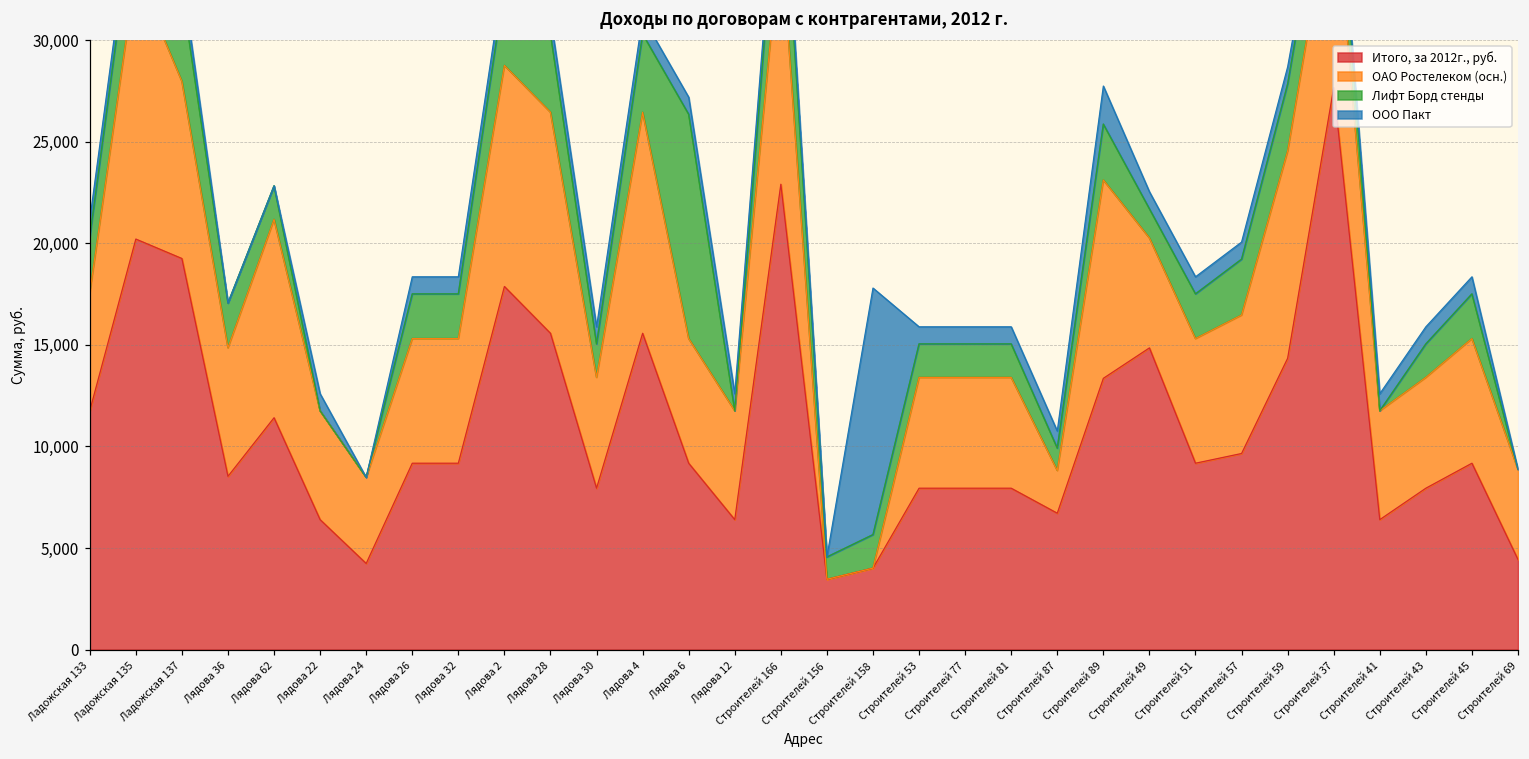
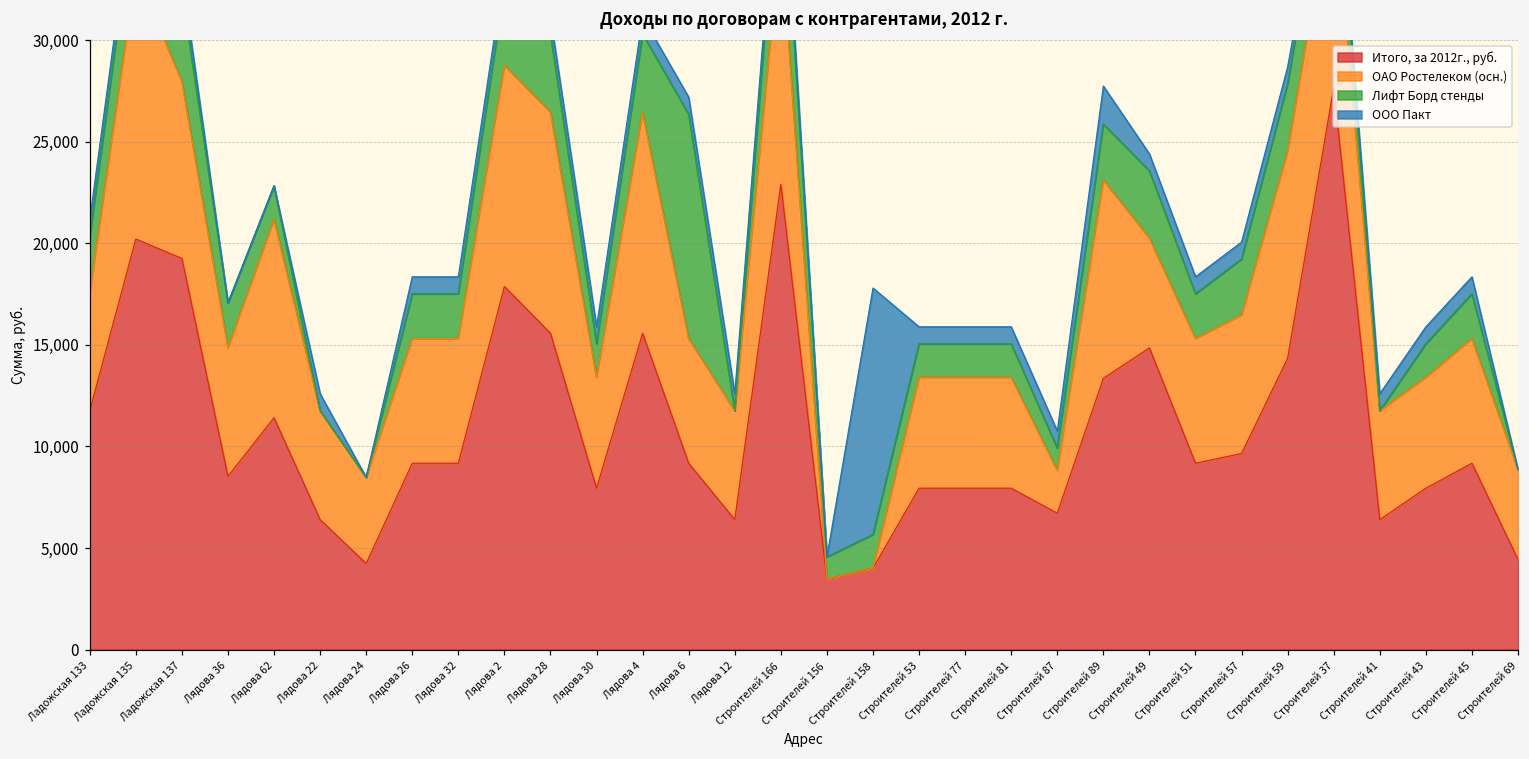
Лифт Борд стенды, Строителей 49: 1,400 -> 3,300
